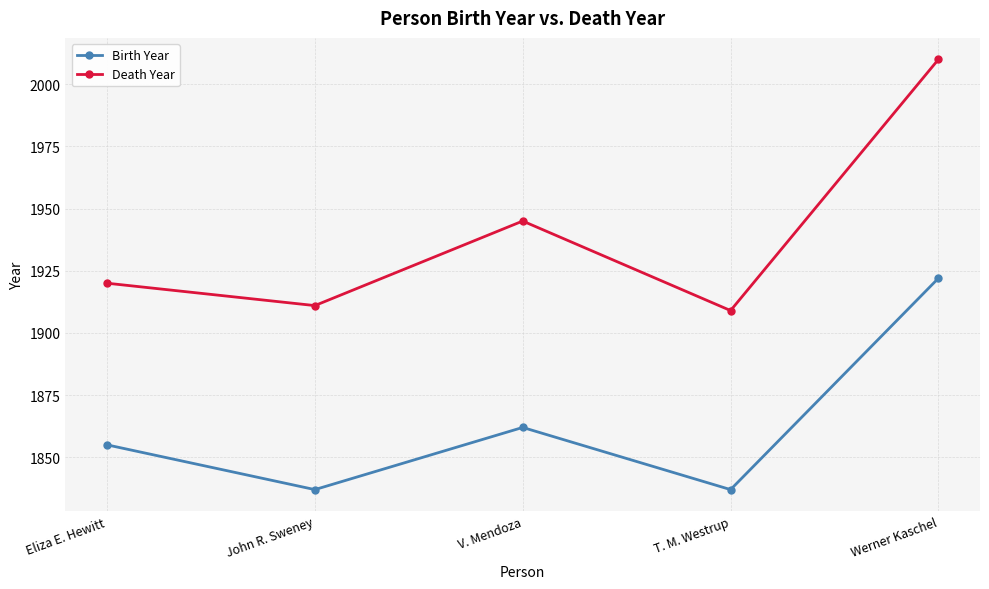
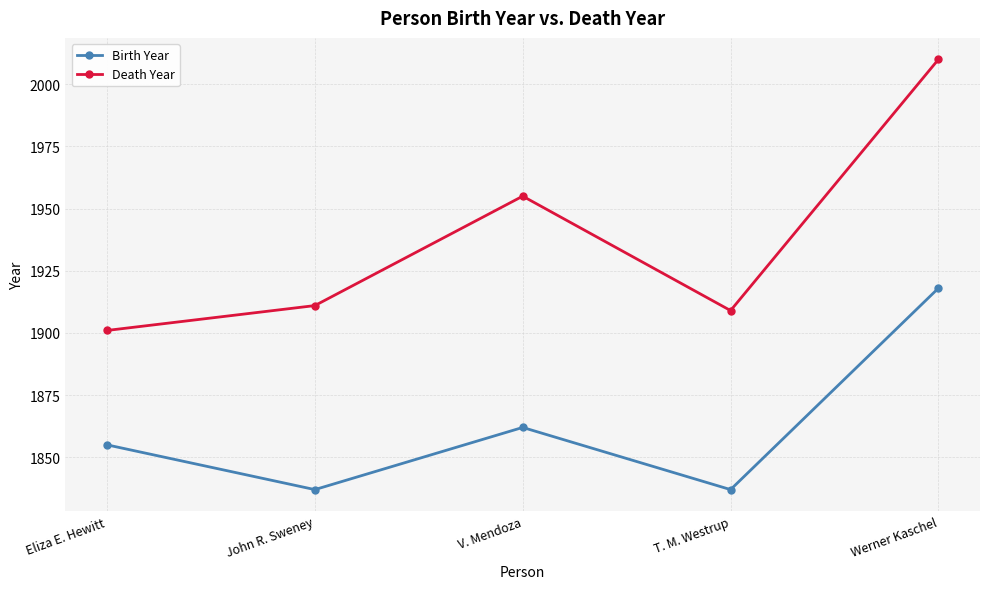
Death Year, Eliza E. Hewitt: 1920 -> 1901
Death Year, V. Mendoza: 1945 -> 1955
Birth Year, Werner Kaschel: 1922 -> 1918
